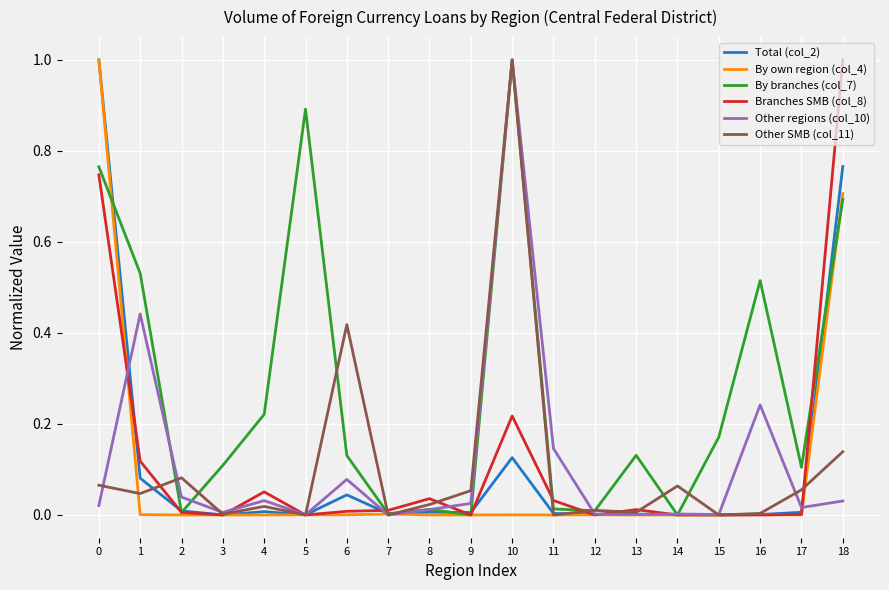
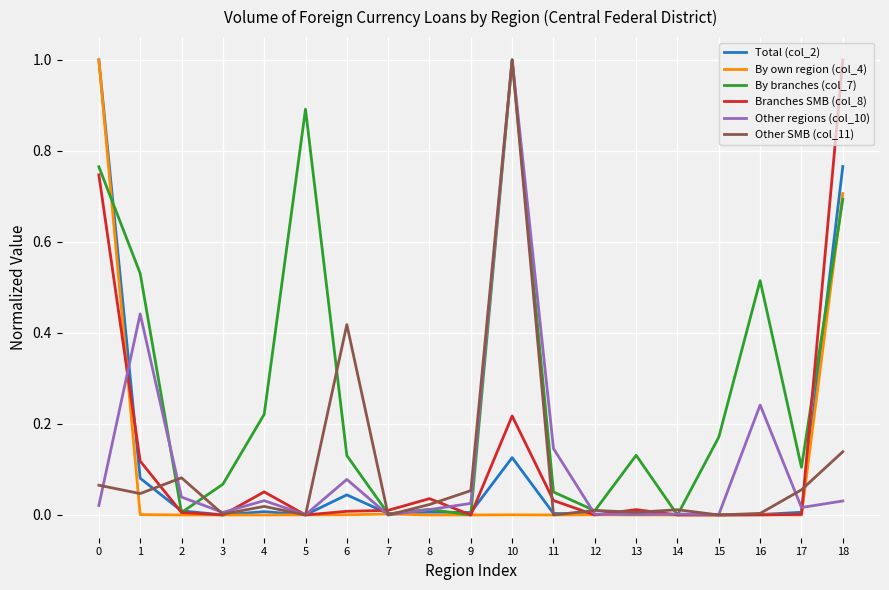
By branches (col_7), 3: 0.11 -> 0.07
By branches (col_7), 11: 0.01 -> 0.05
Other SMB (col_11), 14: 0.06 -> 0.01
